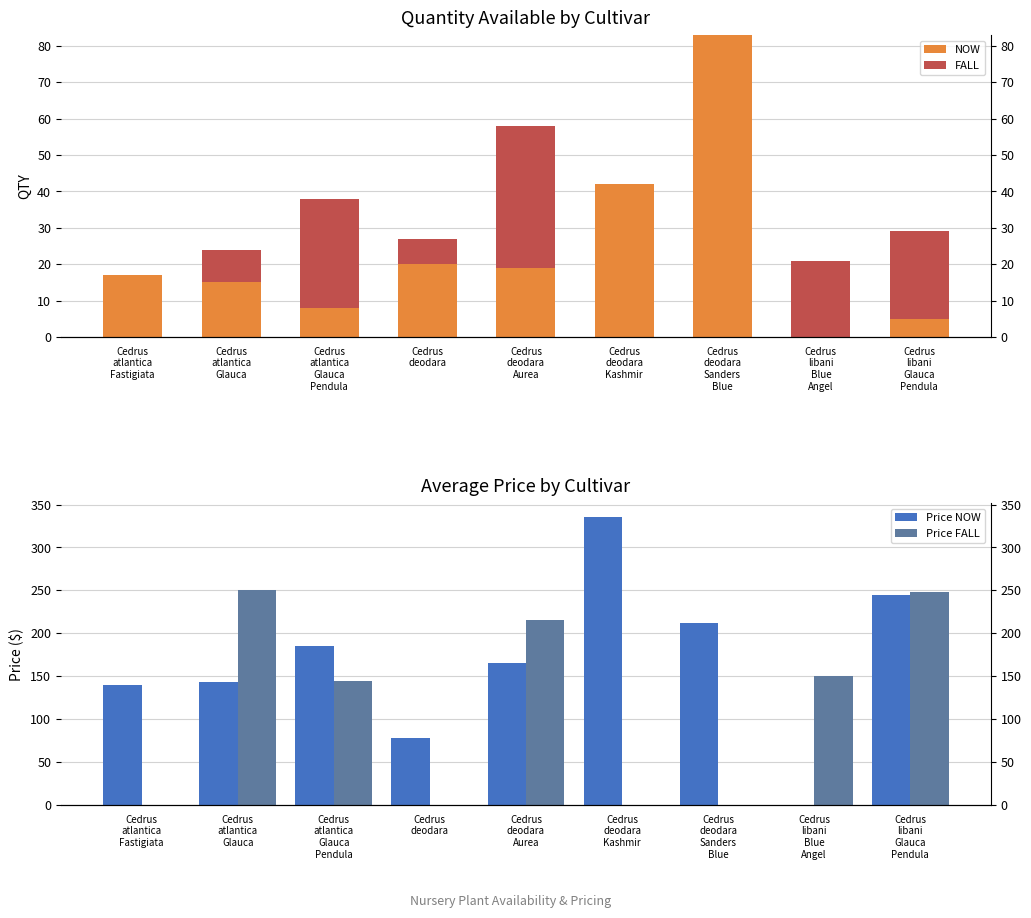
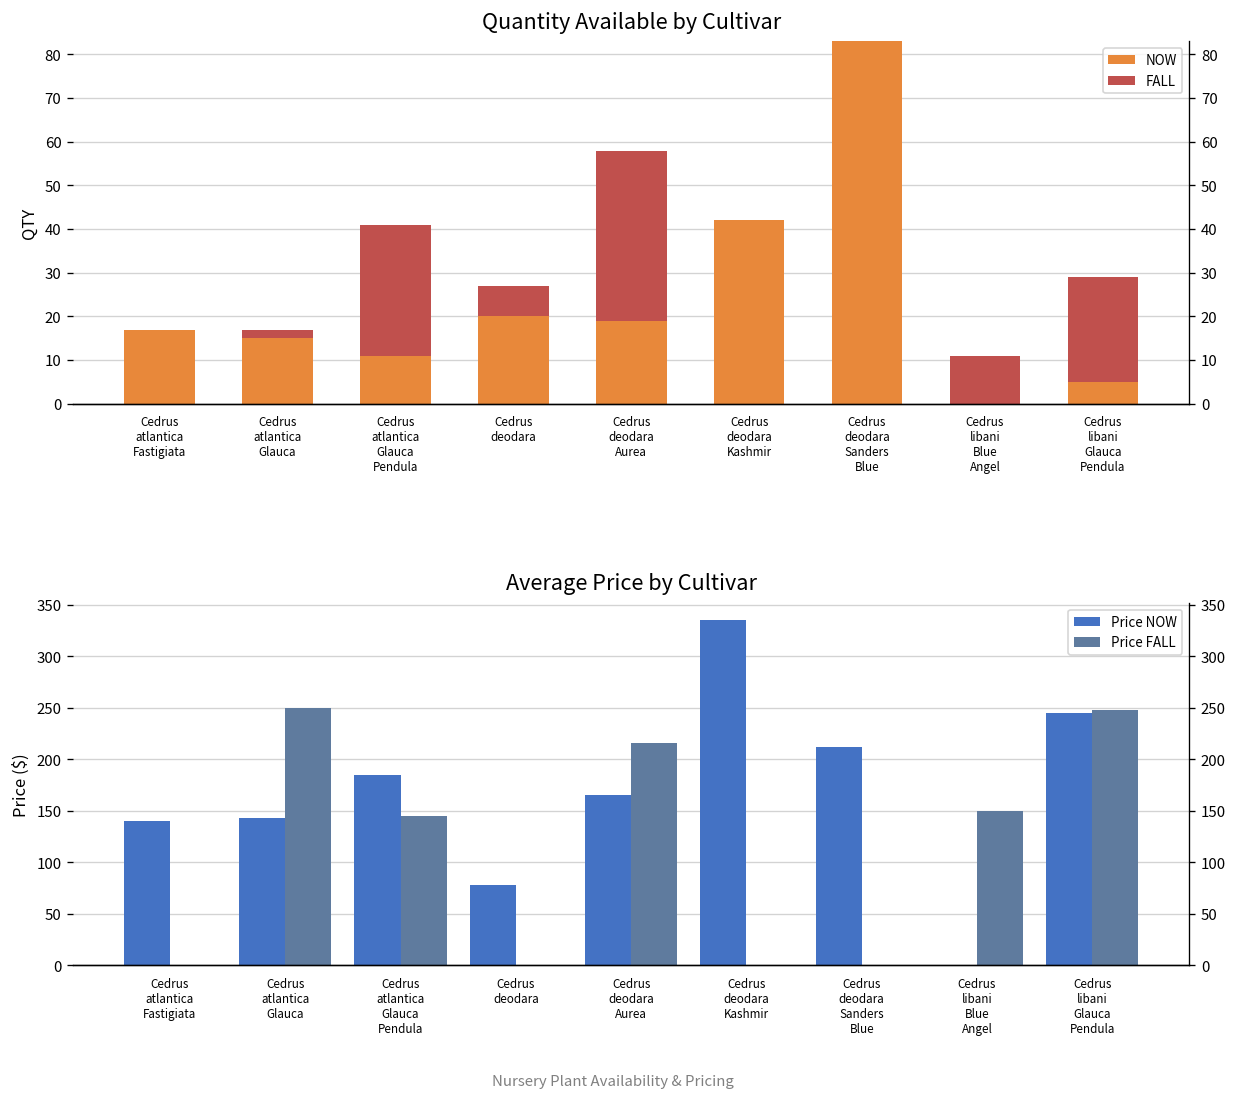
Quantity Available by Cultivar, FALL, Cedrus atlantica Glauca: 9 -> 2
Quantity Available by Cultivar, NOW, Cedrus atlantica Glauca Pendula: 8 -> 11
Quantity Available by Cultivar, FALL, Cedrus libani Blue Angel: 21 -> 11
